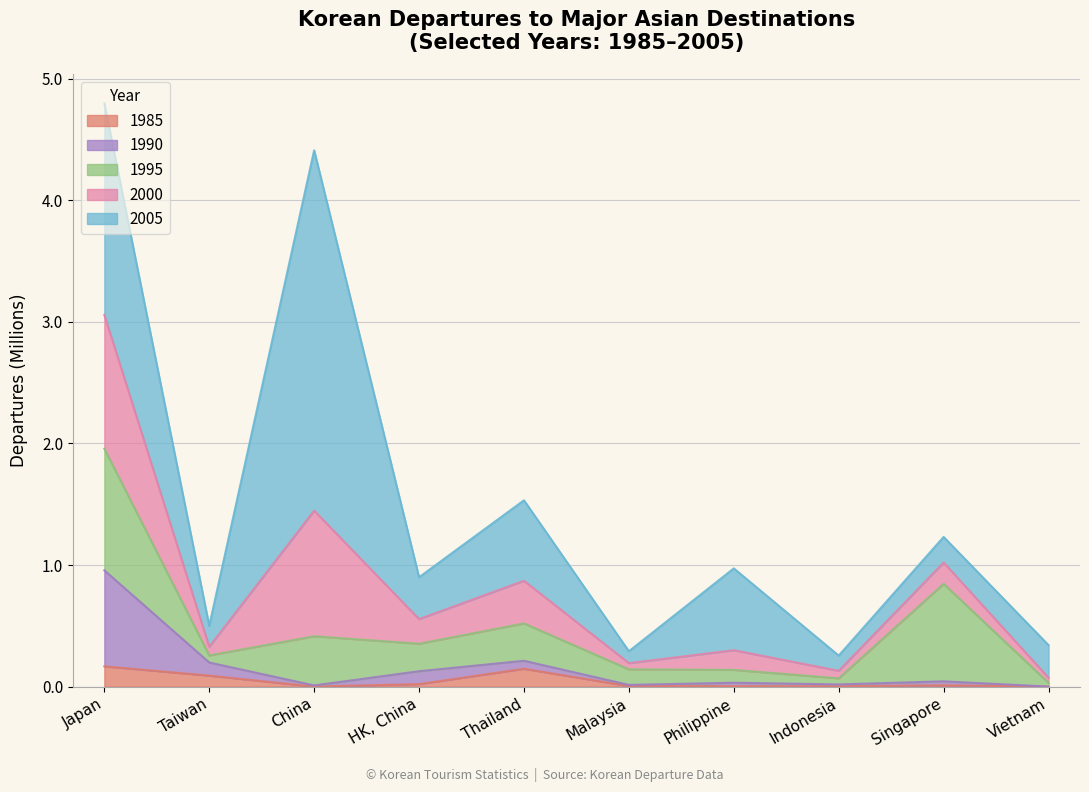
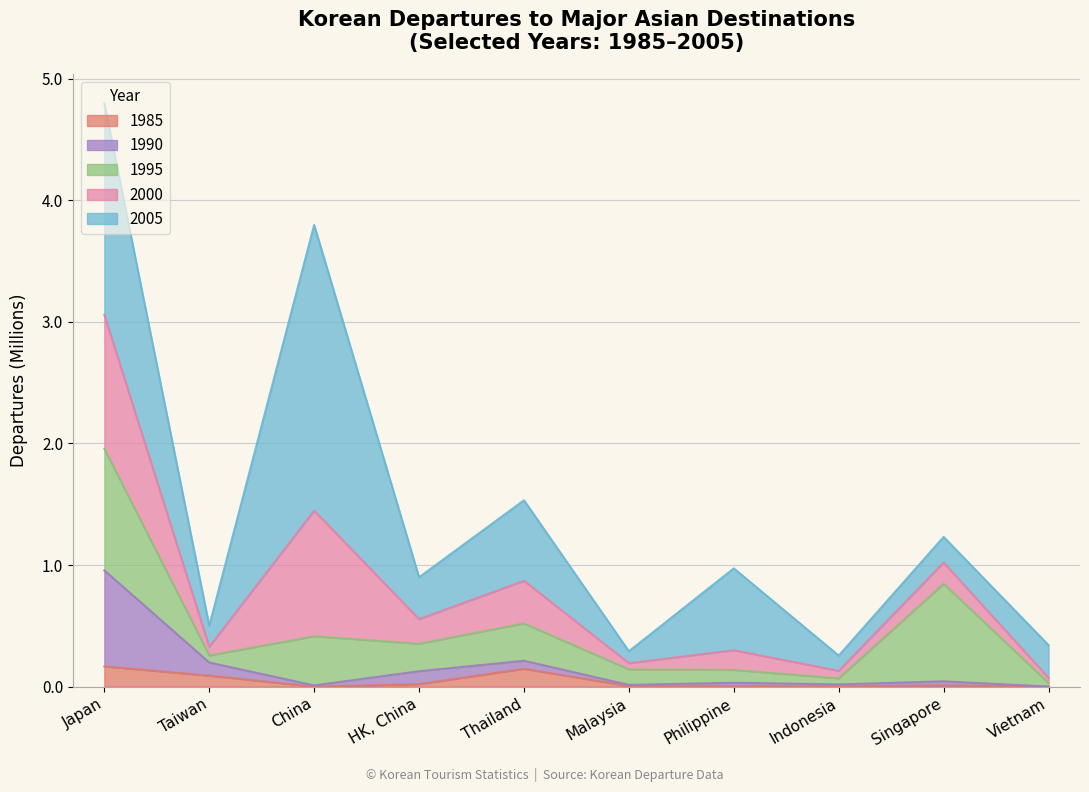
2005, China: 2.96 -> 2.35
